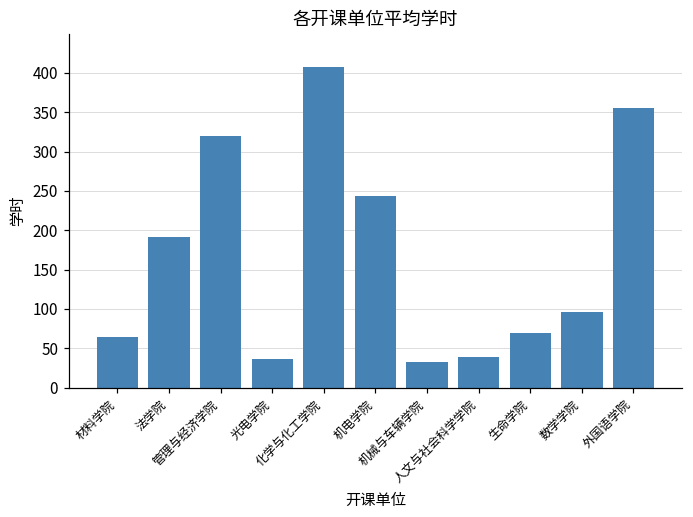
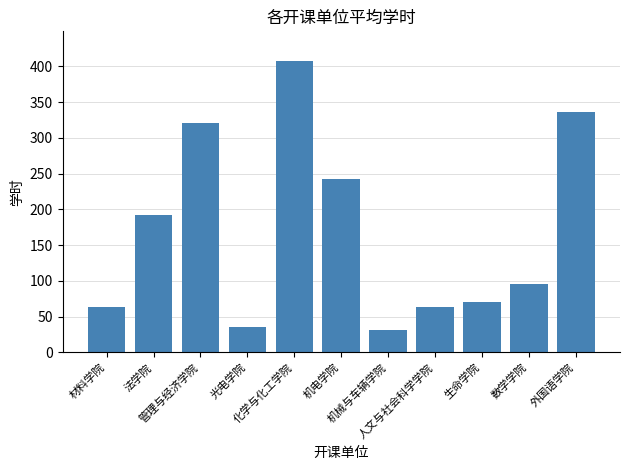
人文与社会科学学院: 40 -> 60
外国语学院: 360 -> 340
